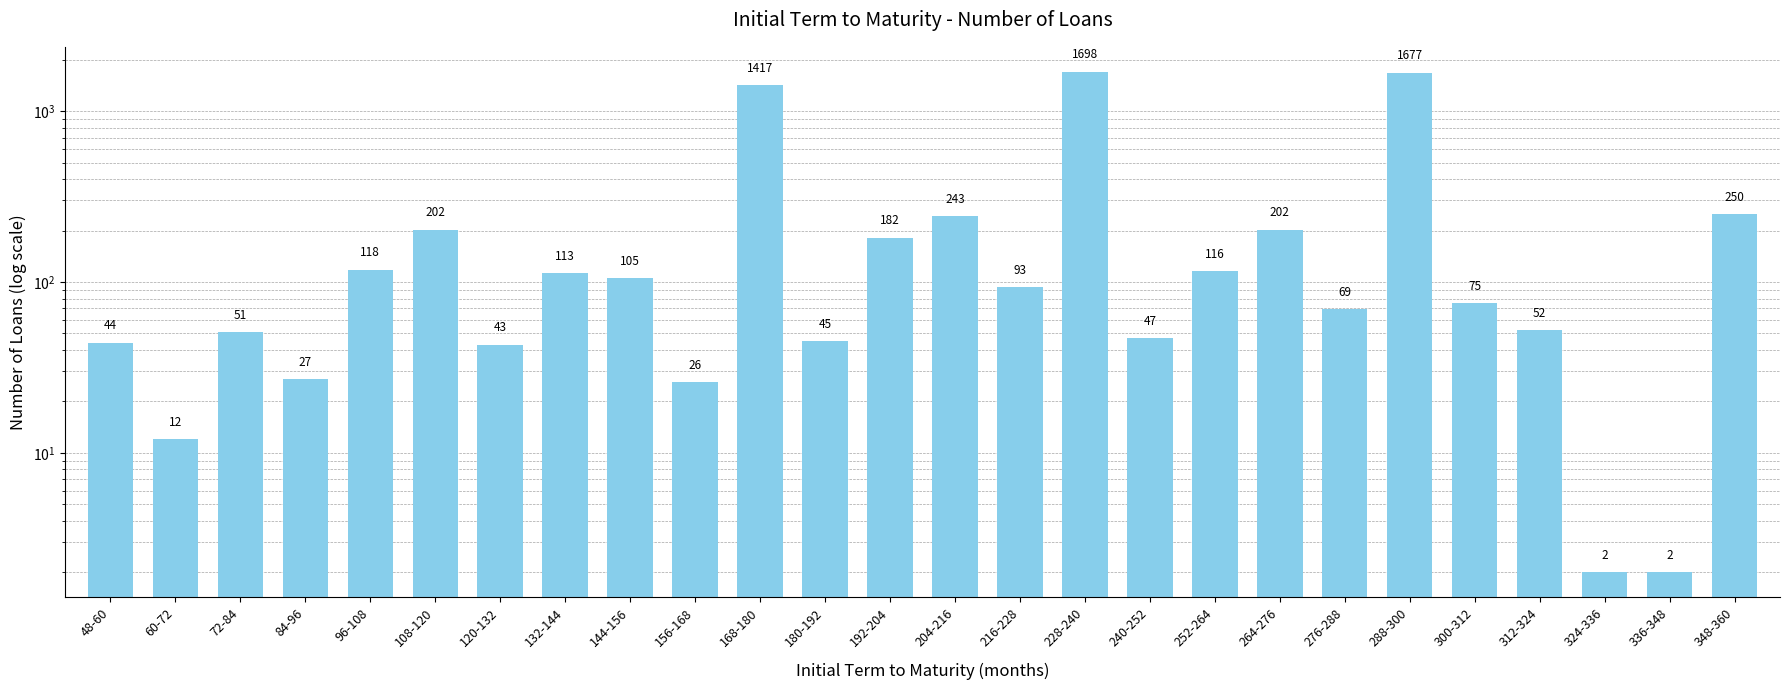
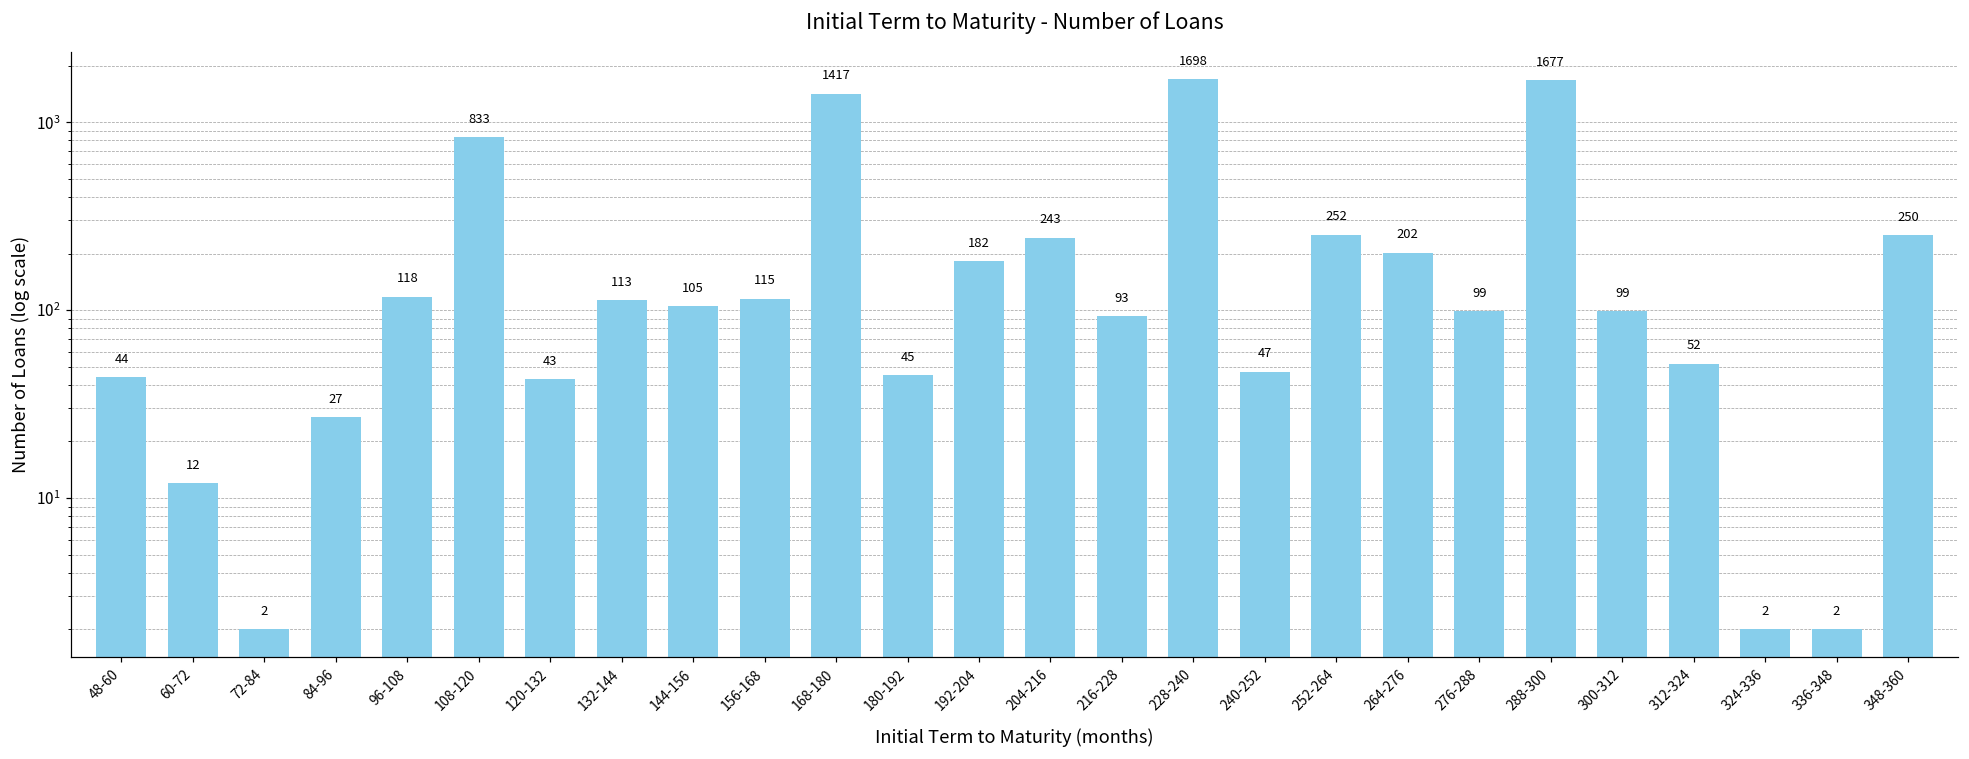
72-84: 51 -> 2
108-120: 202 -> 833
156-168: 26 -> 115
252-264: 116 -> 252
276-288: 69 -> 99
300-312: 75 -> 99
